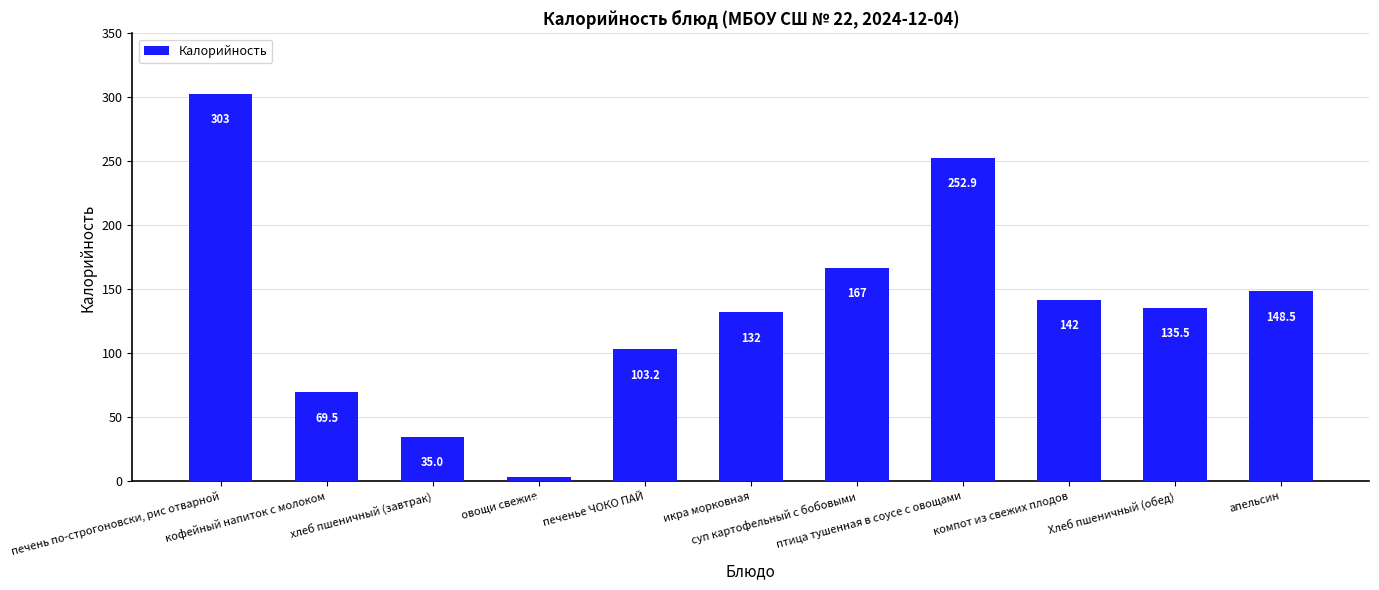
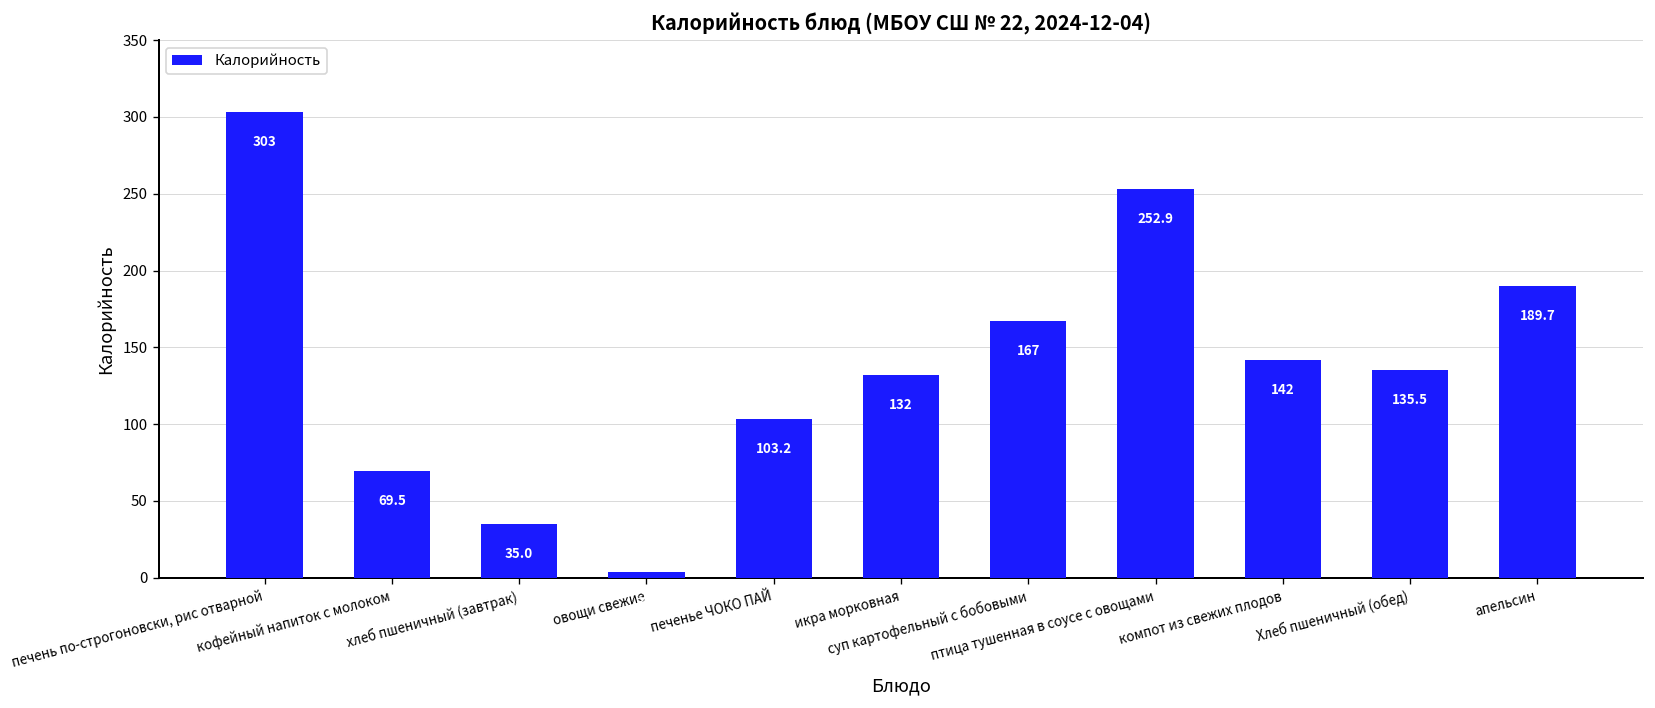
апельсин: 148.5 -> 189.7
